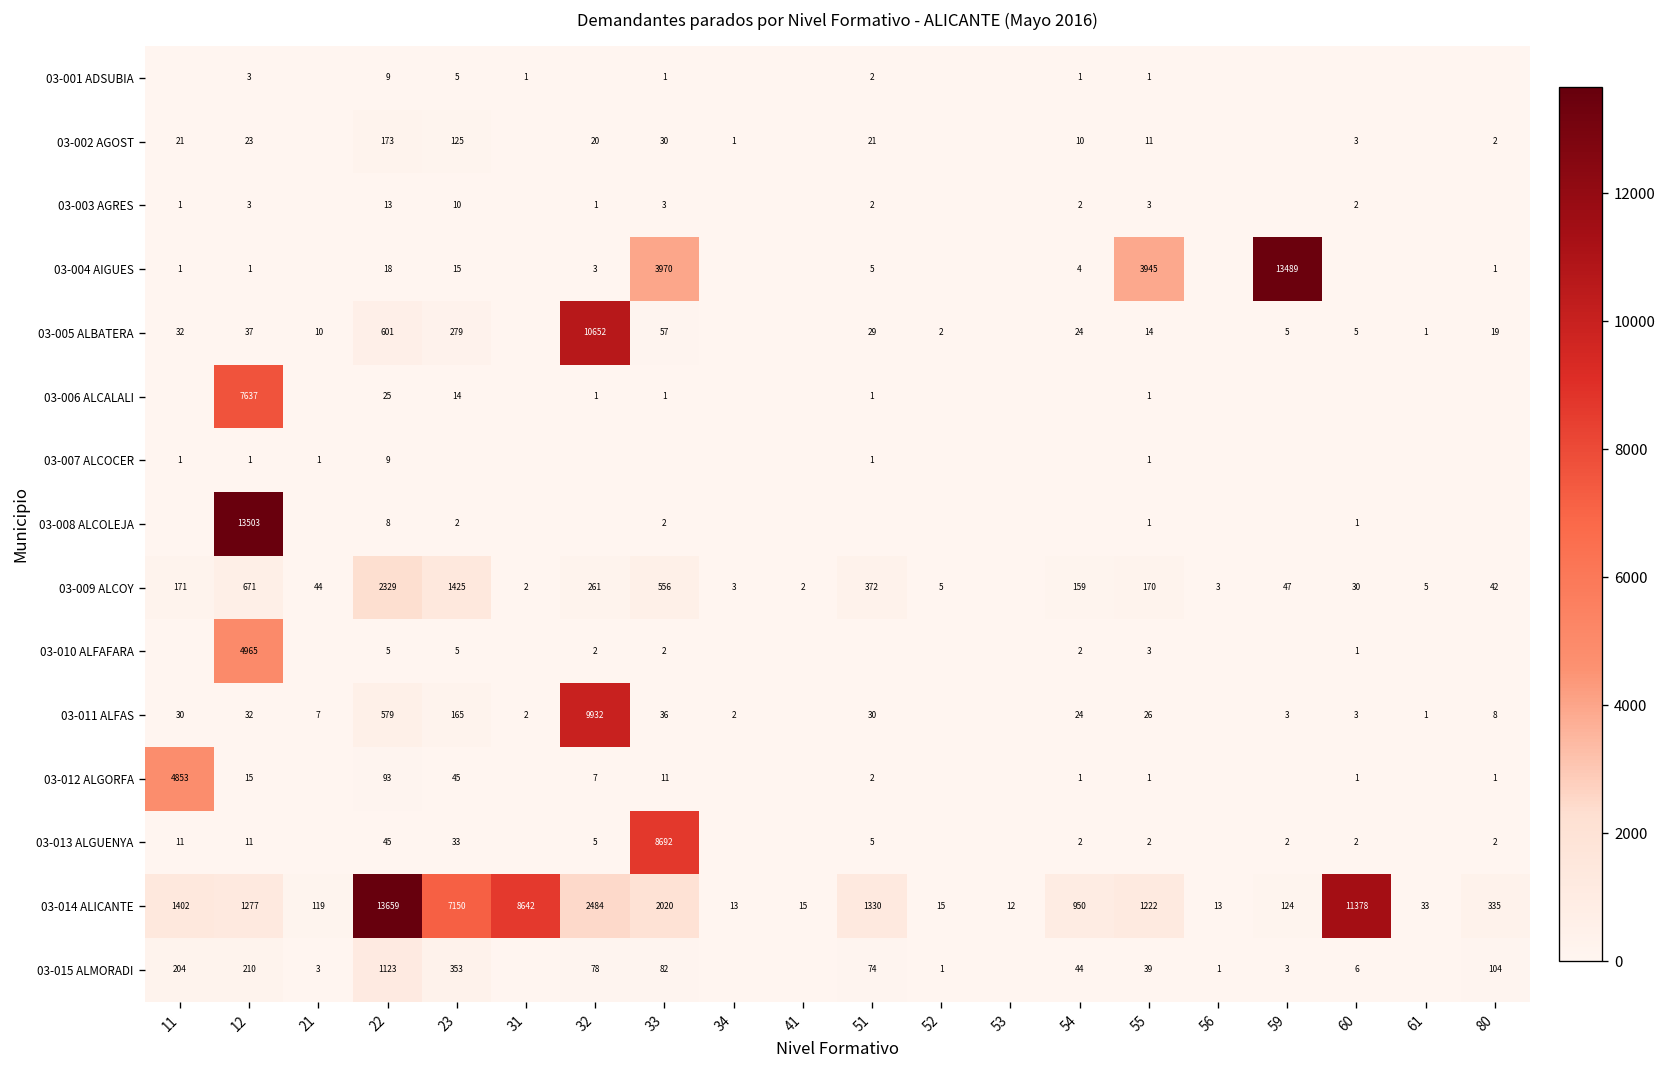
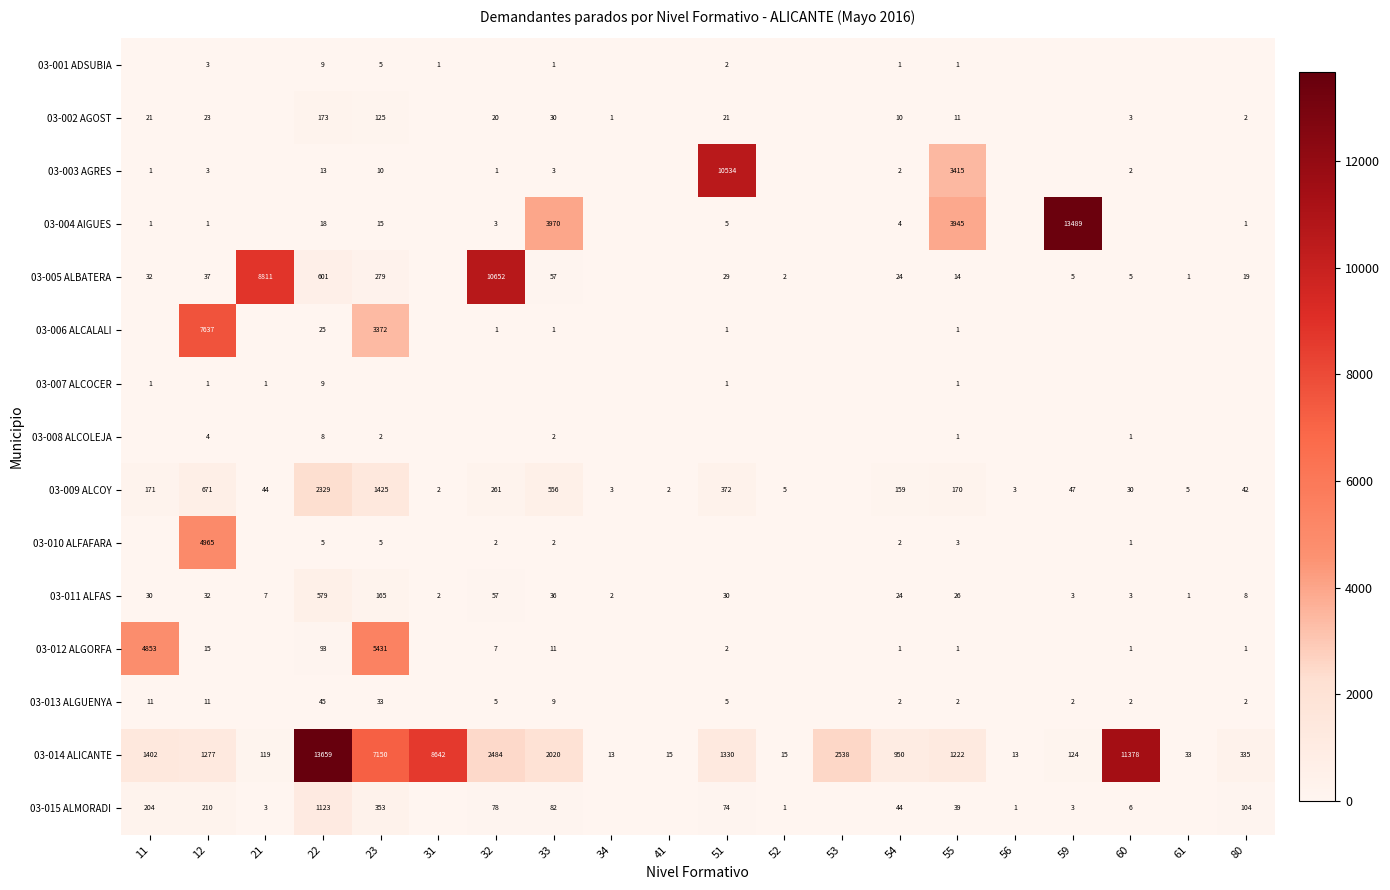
03-003 AGRES, 51: 2 -> 10534
03-003 AGRES, 55: 3 -> 3415
03-005 ALBATERA, 21: 10 -> 8811
03-006 ALCALALI, 23: 14 -> 3372
03-008 ALCOLEJA, 12: 13503 -> 4
03-011 ALFAS, 32: 9932 -> 57
03-012 ALGORFA, 23: 45 -> 5431
03-013 ALGUENYA, 33: 8692 -> 9
03-014 ALICANTE, 53: 12 -> 2538
